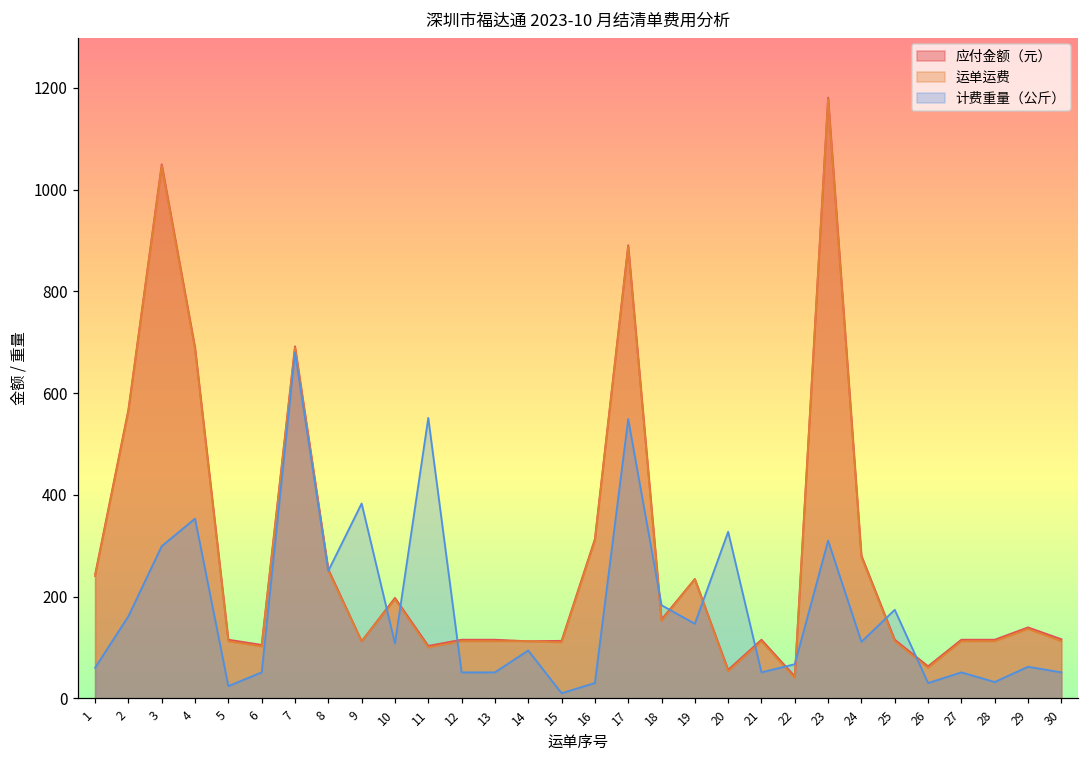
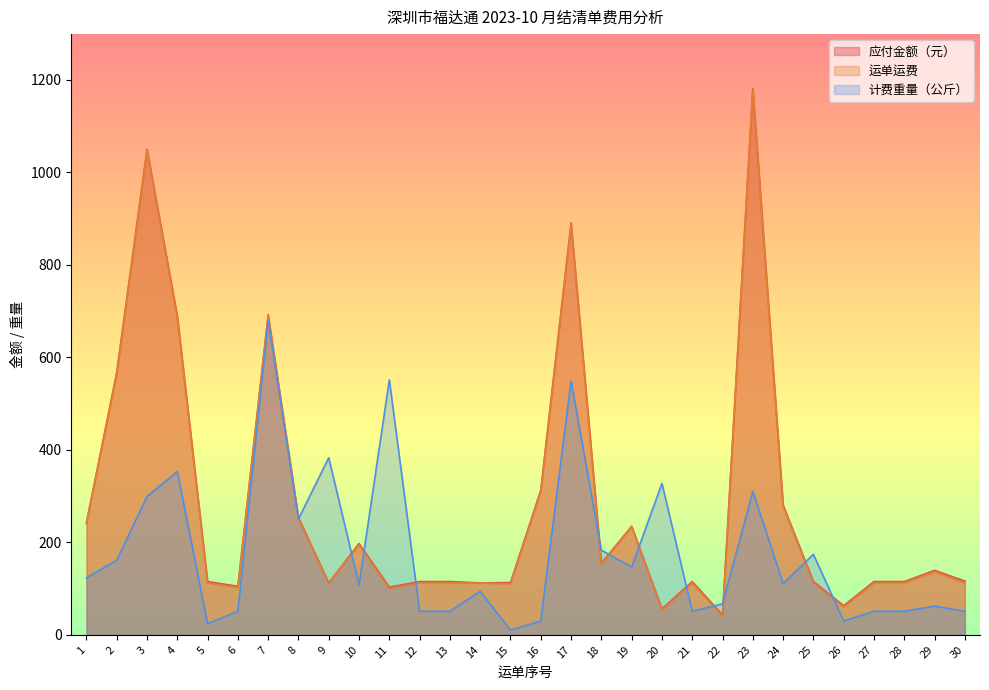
计费重量（公斤）, 1: 60 -> 120
计费重量（公斤）, 28: 30 -> 50
